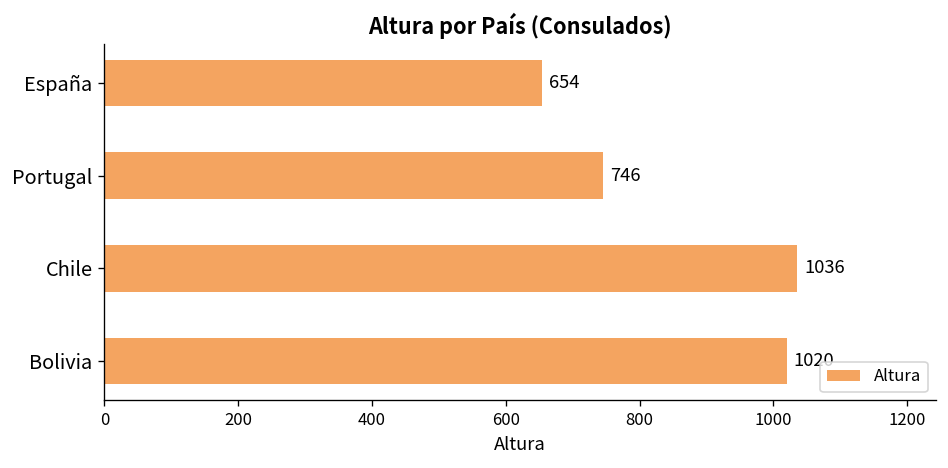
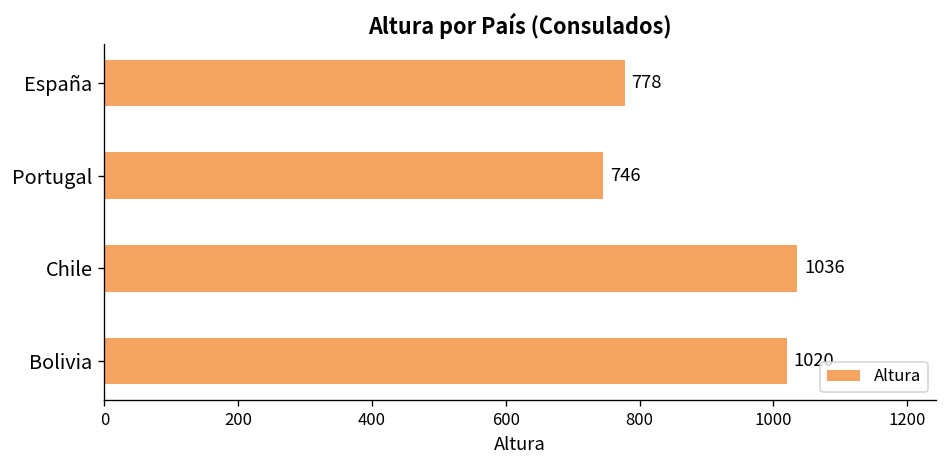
España: 654 -> 778
